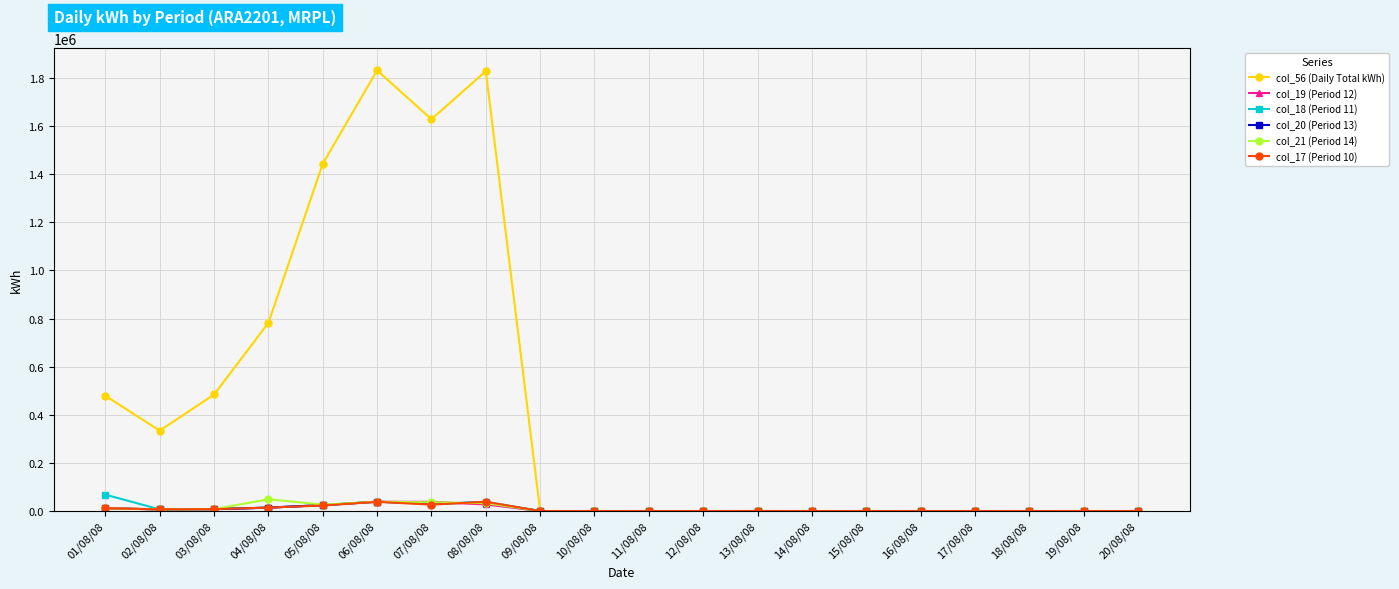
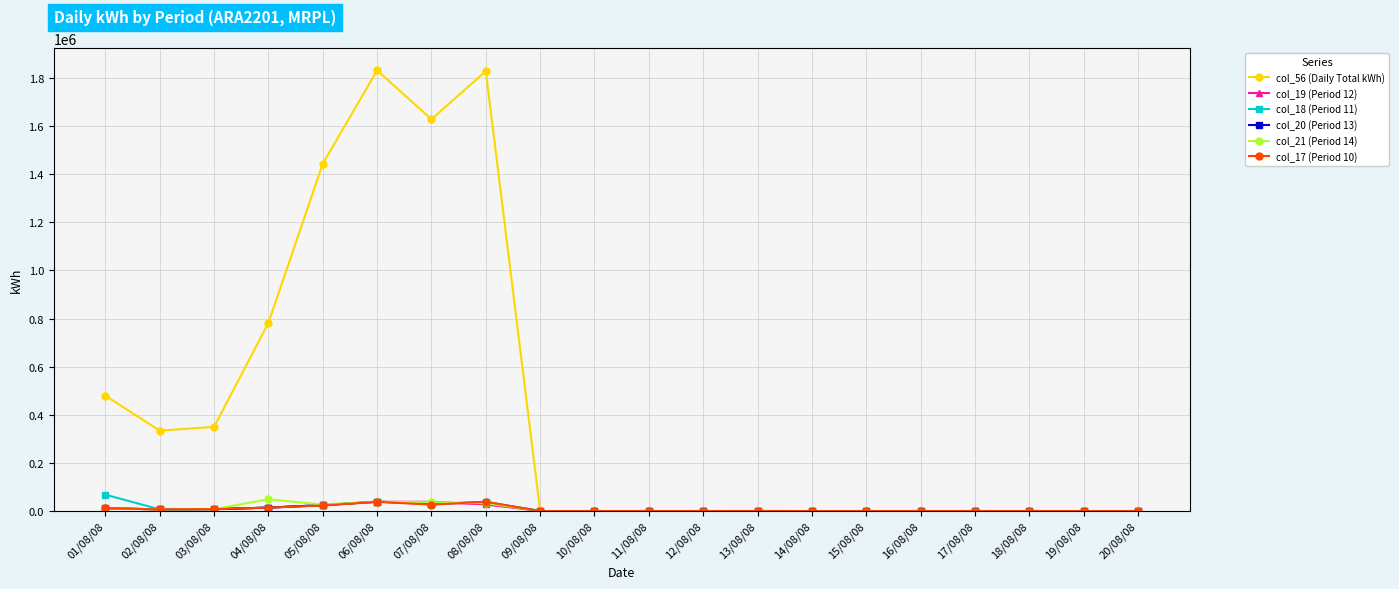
col_56 (Daily Total kWh), 03/08/08: 480000 -> 350000
